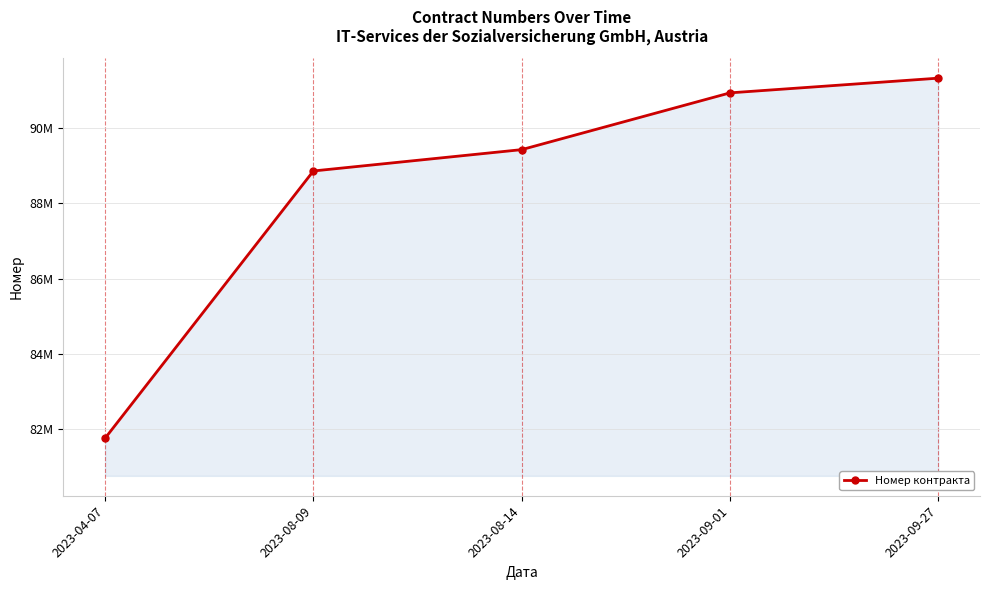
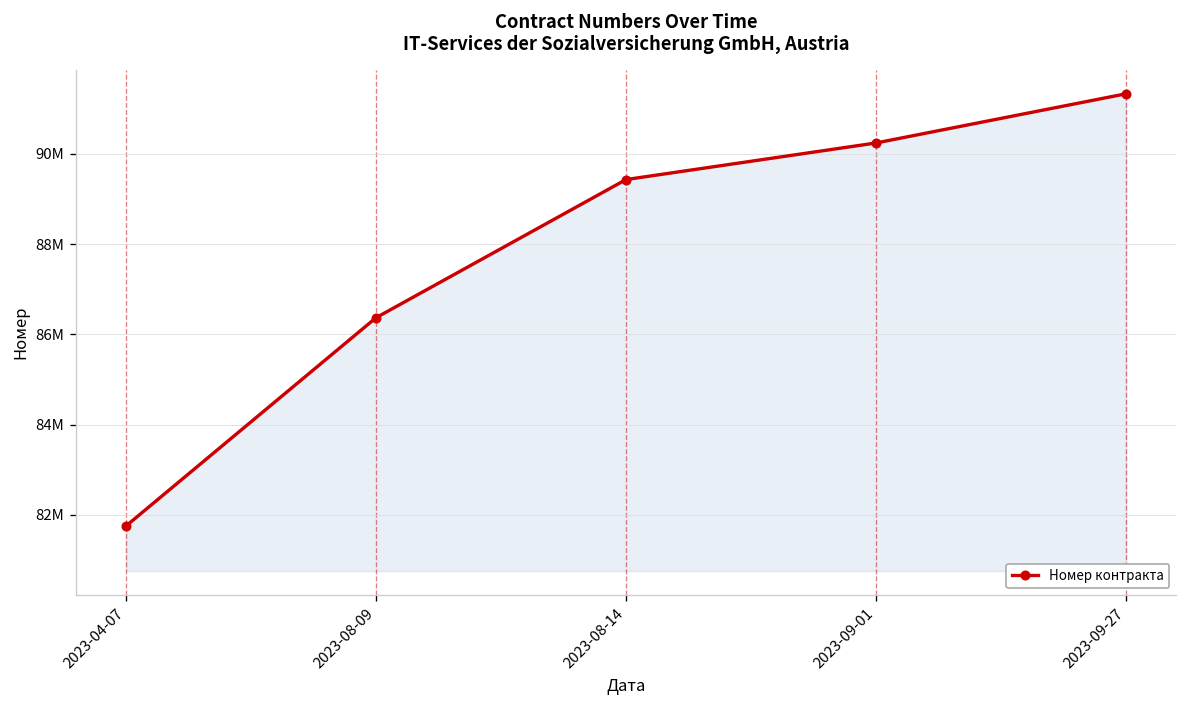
2023-08-09: 88900000 -> 86400000
2023-09-01: 90900000 -> 90200000
